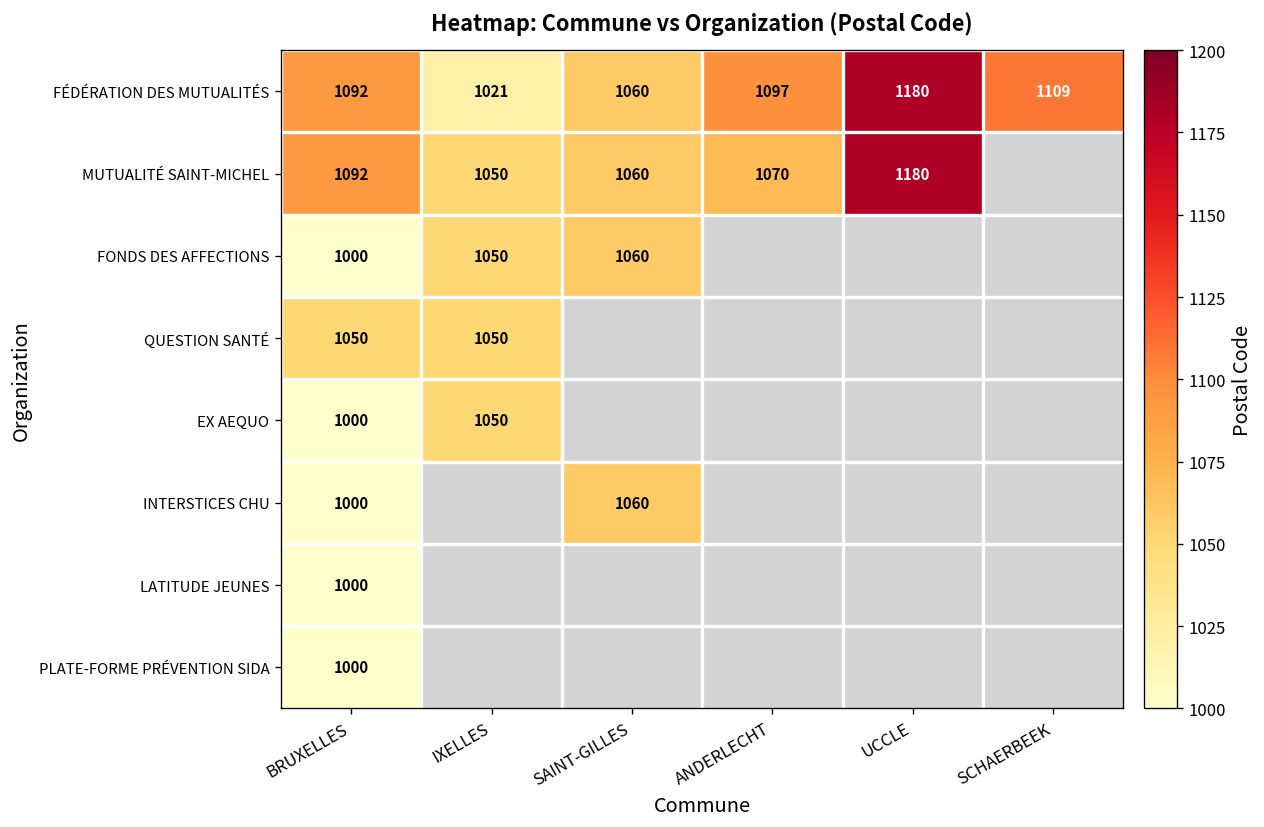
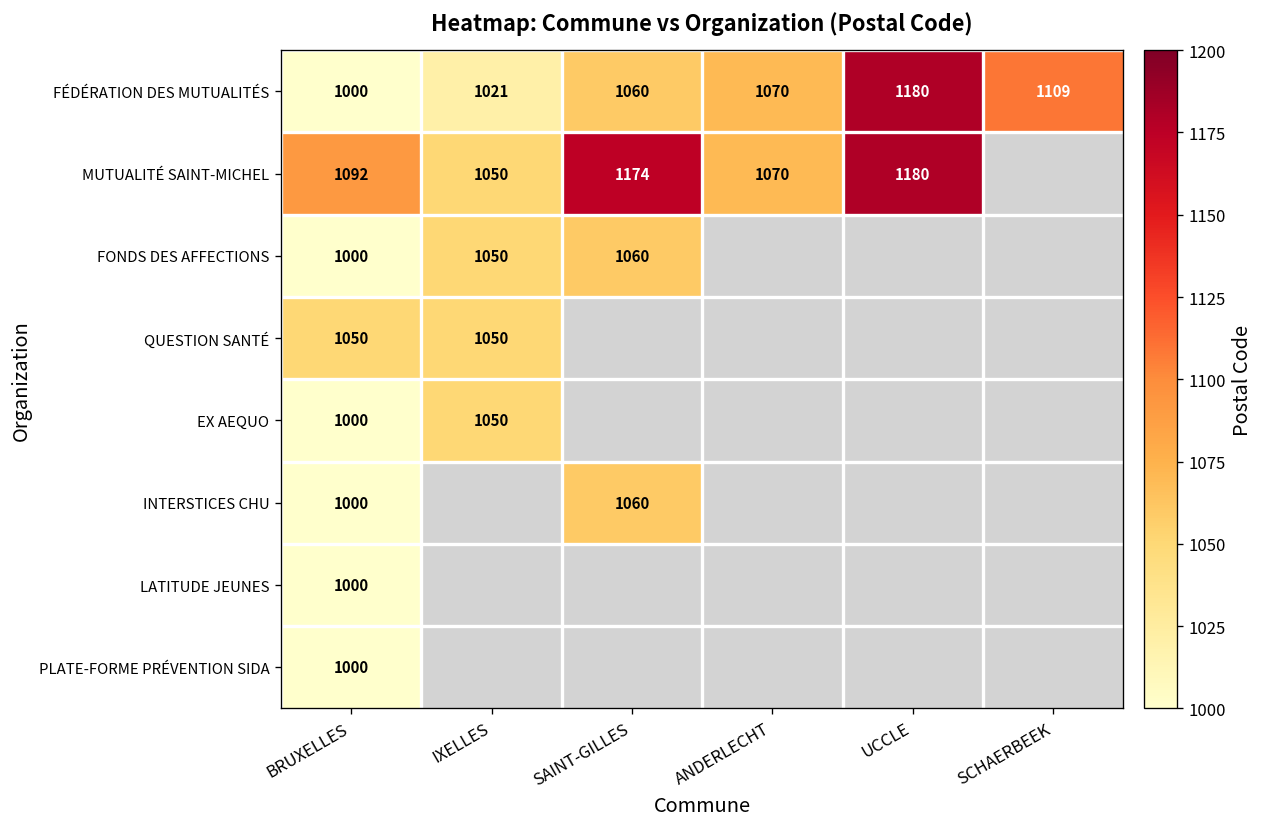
FÉDÉRATION DES MUTUALITÉS, BRUXELLES: 1092 -> 1000
FÉDÉRATION DES MUTUALITÉS, ANDERLECHT: 1097 -> 1070
MUTUALITÉ SAINT-MICHEL, SAINT-GILLES: 1060 -> 1174
